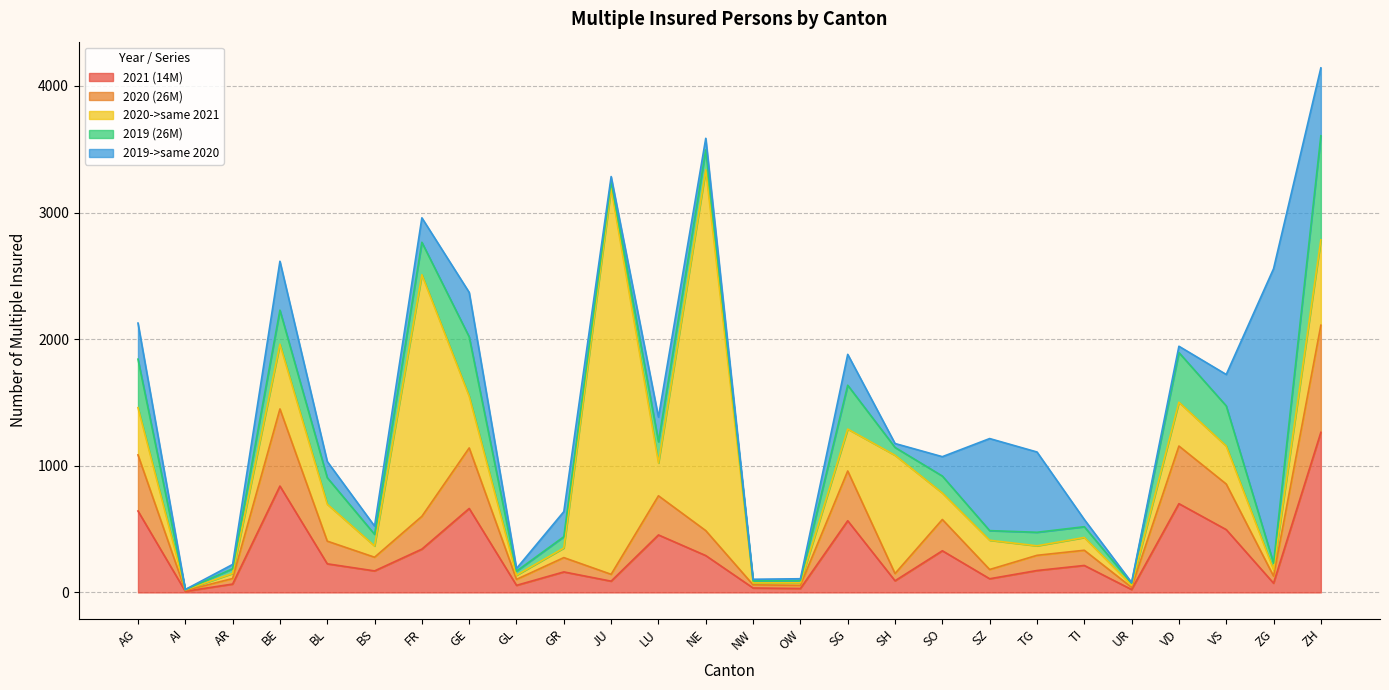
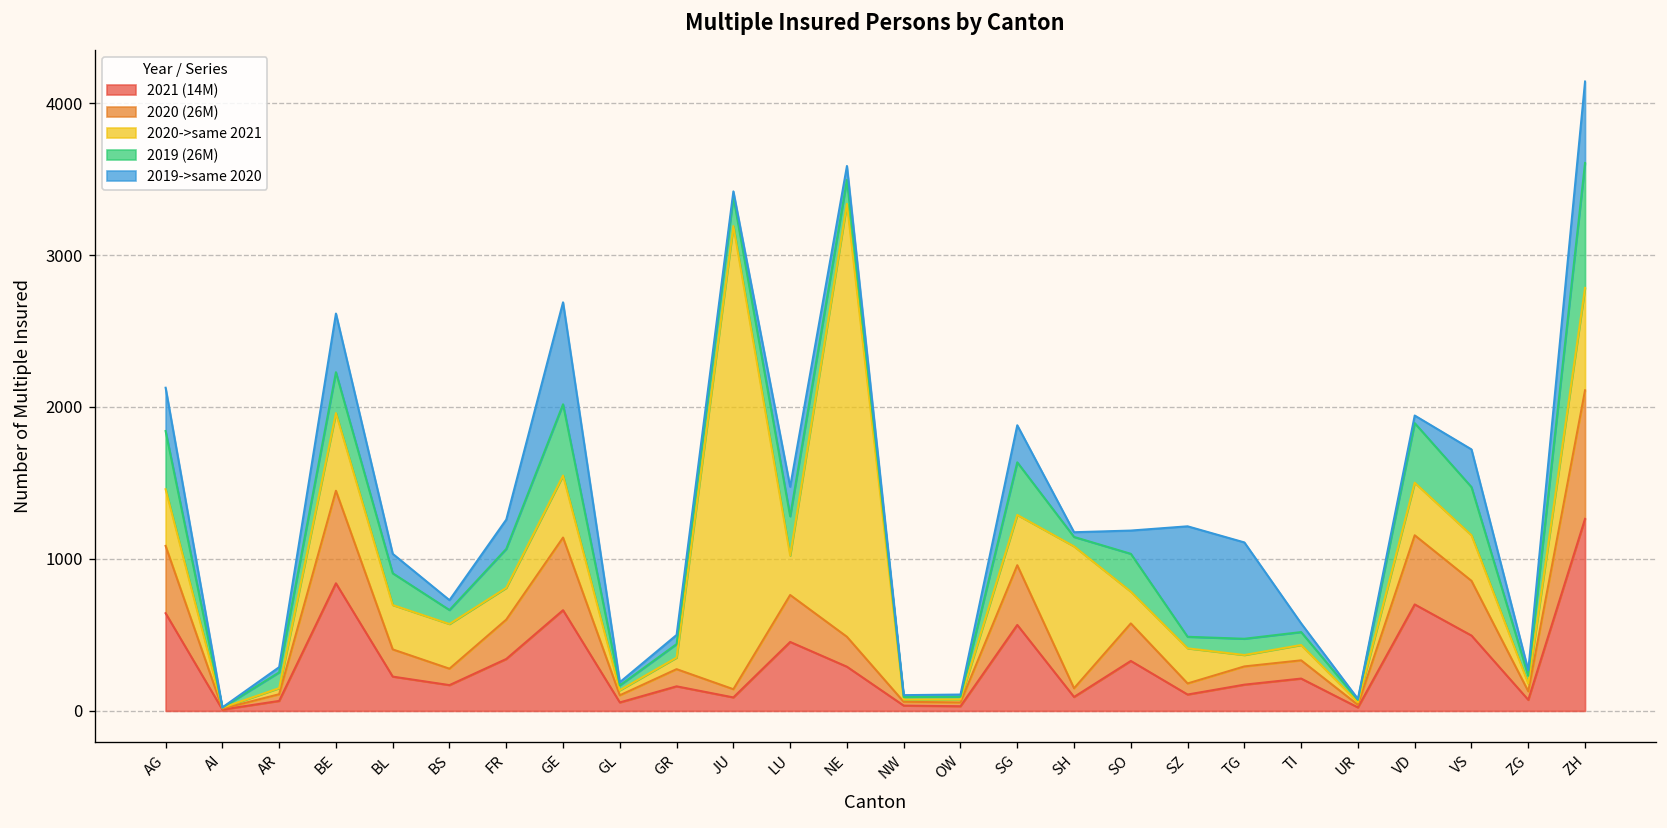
2019 (26M), AR: 40 -> 100
2020->same 2021, BS: 90 -> 290
2020->same 2021, FR: 1910 -> 210
2019->same 2020, GE: 350 -> 670
2019->same 2020, GR: 200 -> 60
2019 (26M), JU: 60 -> 190
2019 (26M), LU: 170 -> 260
2019 (26M), SO: 130 -> 250
2019->same 2020, ZG: 2330 -> 40
